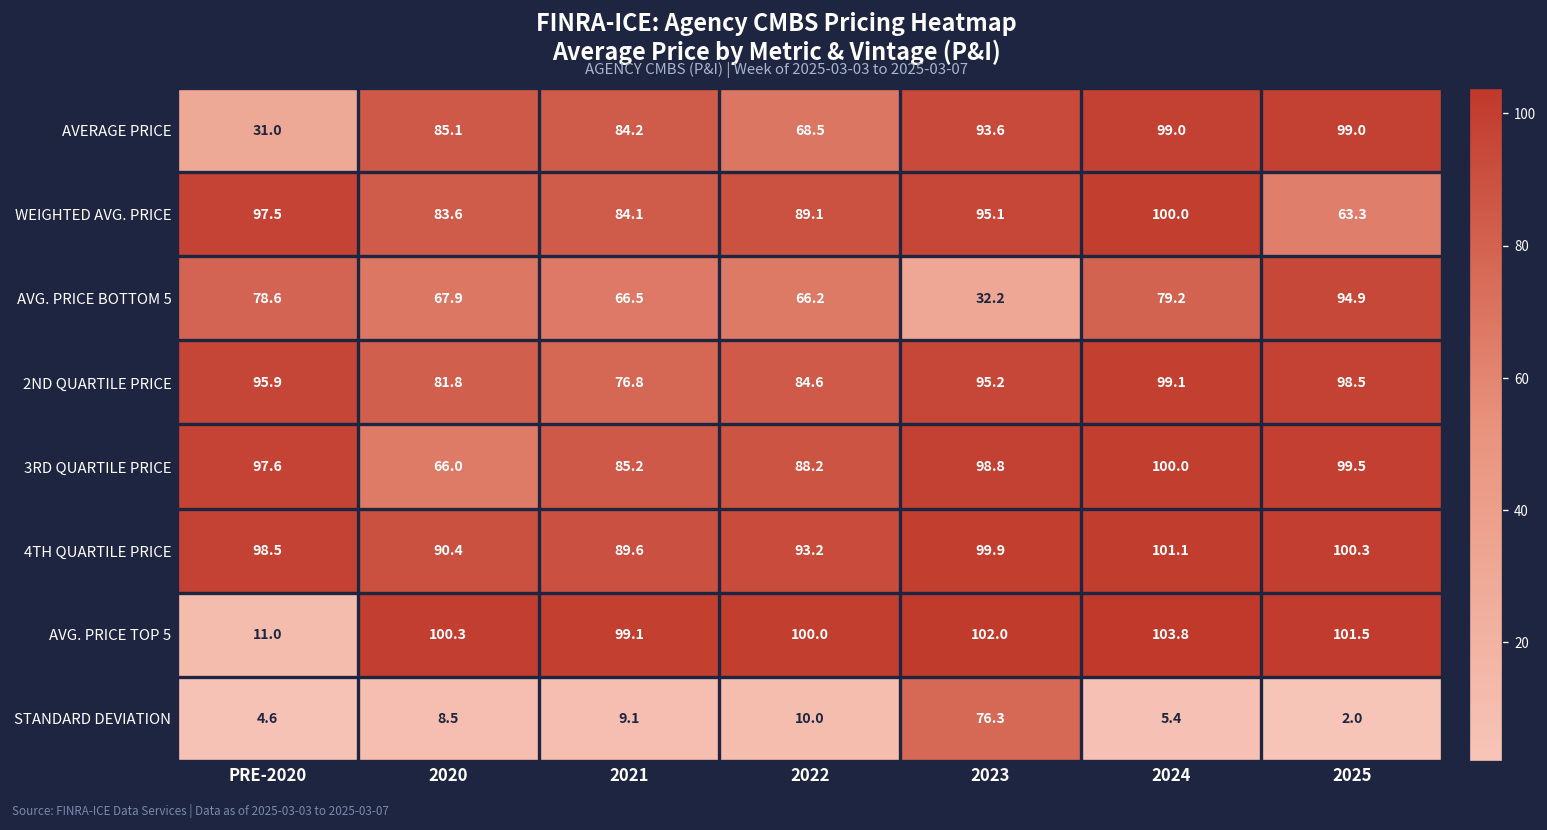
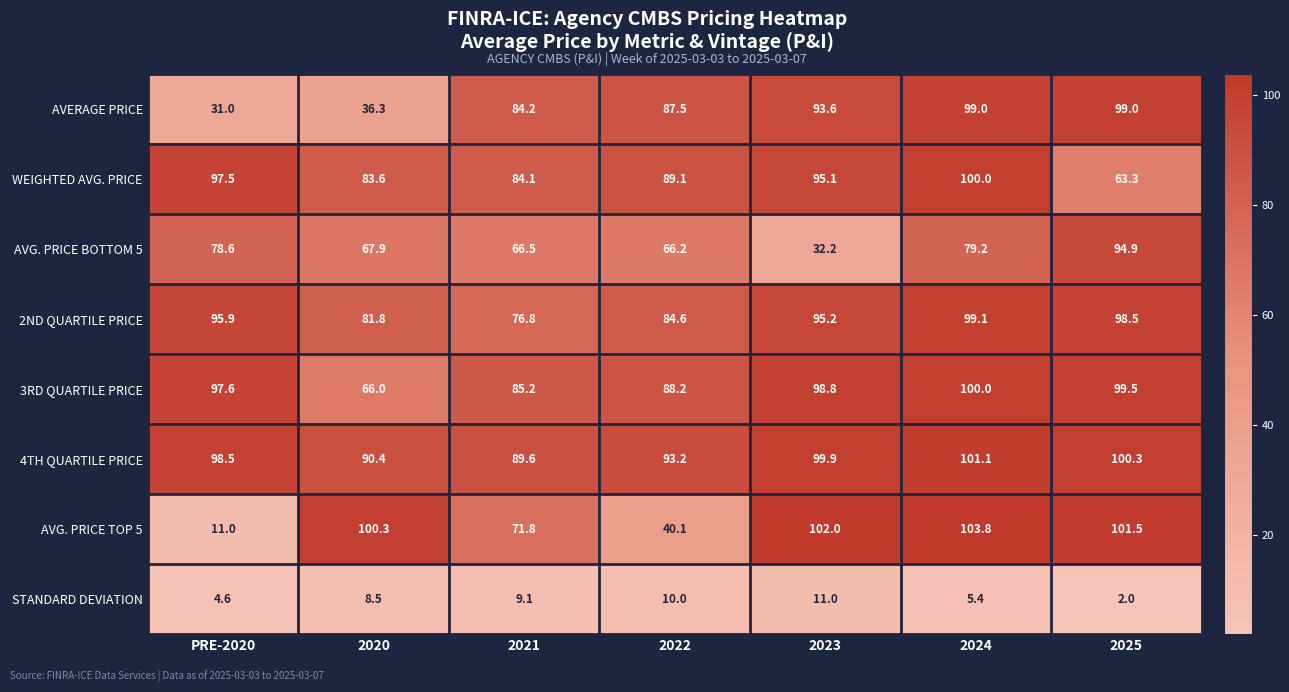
AVERAGE PRICE, 2020: 85.1 -> 36.3
AVERAGE PRICE, 2022: 68.5 -> 87.5
AVG. PRICE TOP 5, 2021: 99.1 -> 71.8
AVG. PRICE TOP 5, 2022: 100.0 -> 40.1
STANDARD DEVIATION, 2023: 76.3 -> 11.0
